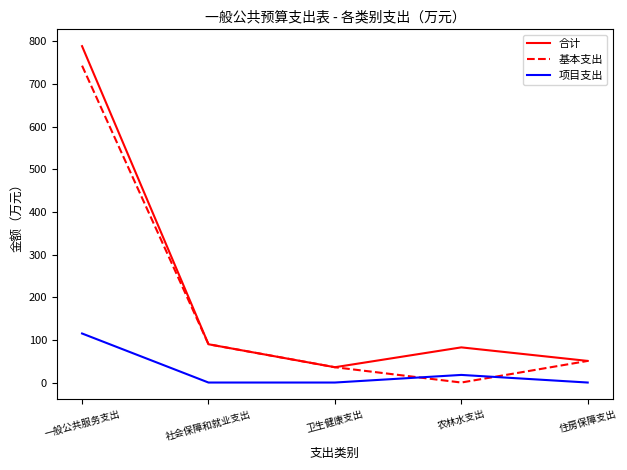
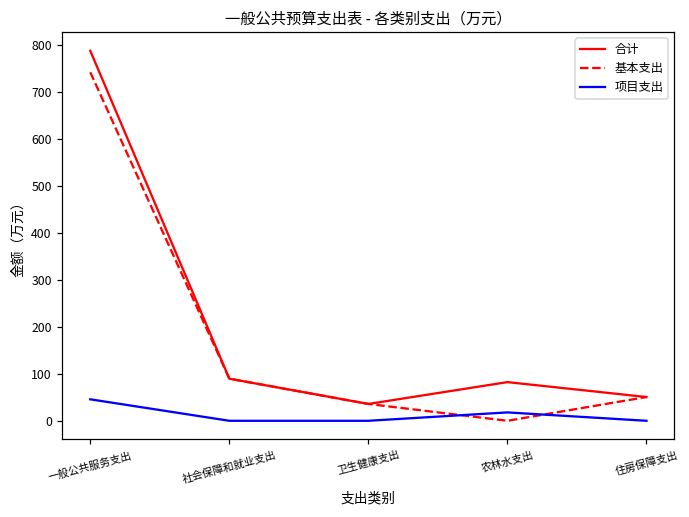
项目支出, 一般公共服务支出: 110 -> 50
